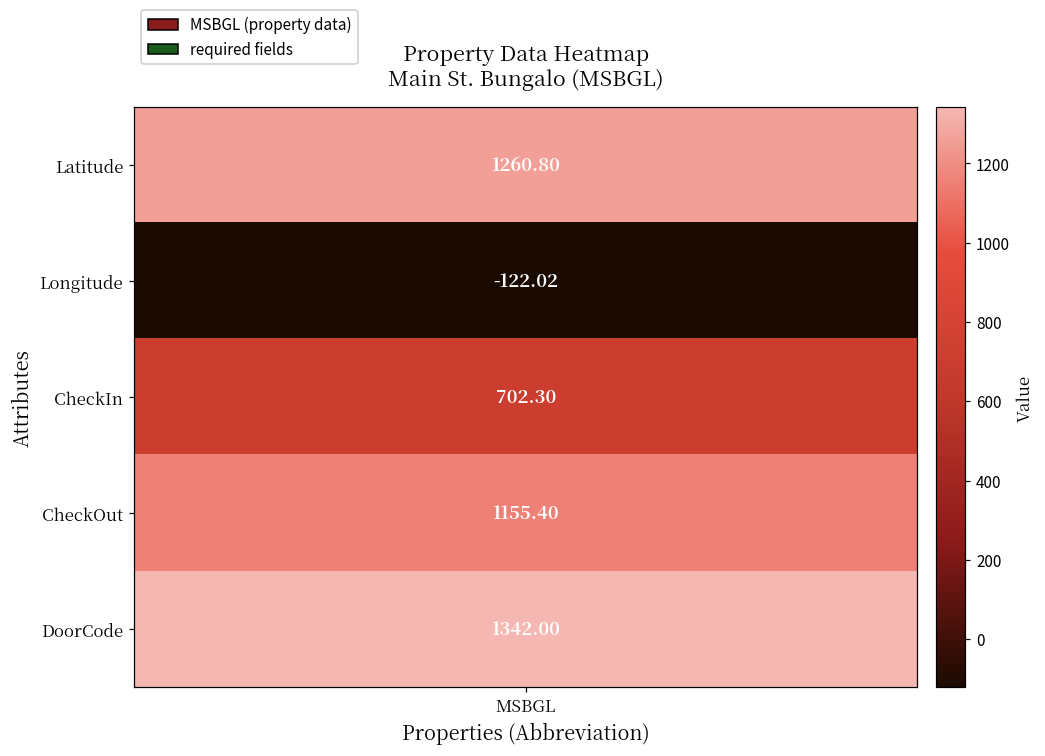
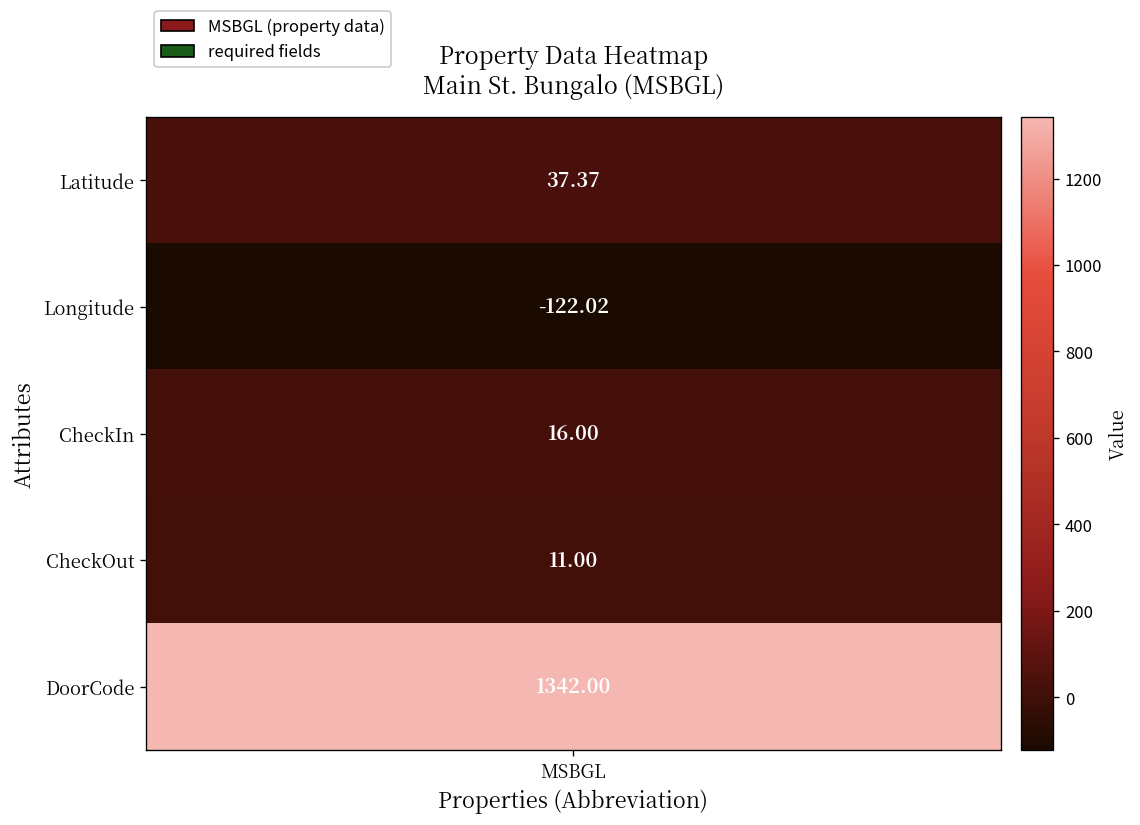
Latitude, MSBGL: 1260.80 -> 37.37
CheckIn, MSBGL: 702.30 -> 16.00
CheckOut, MSBGL: 1155.40 -> 11.00
